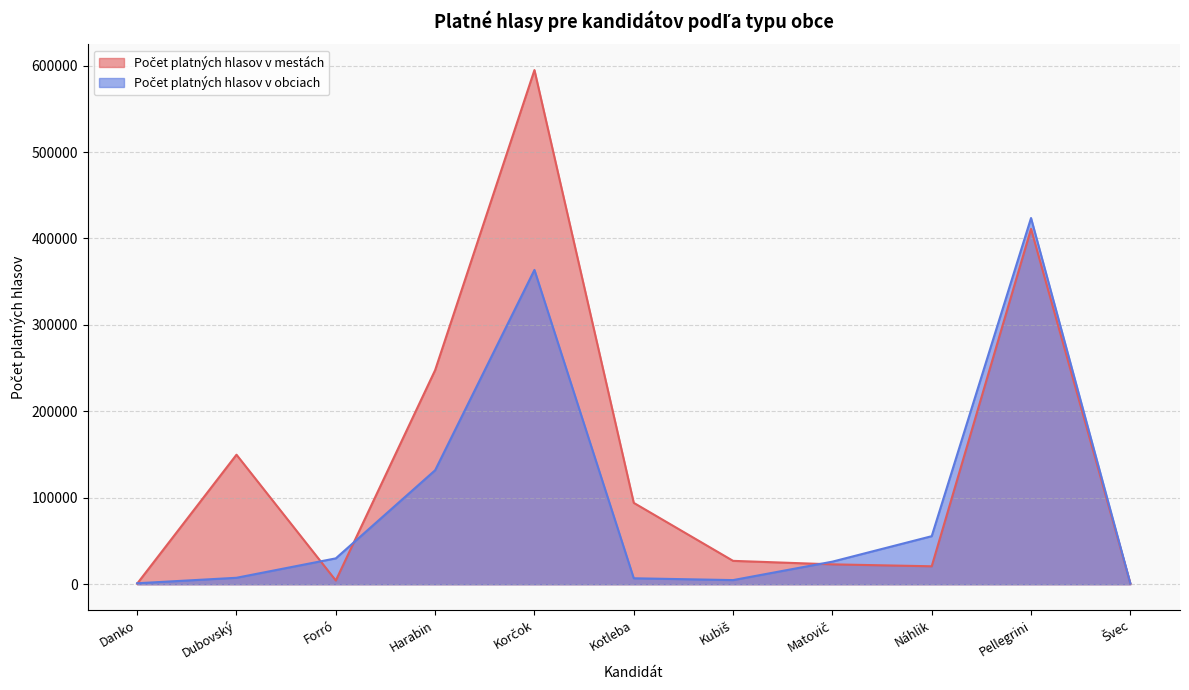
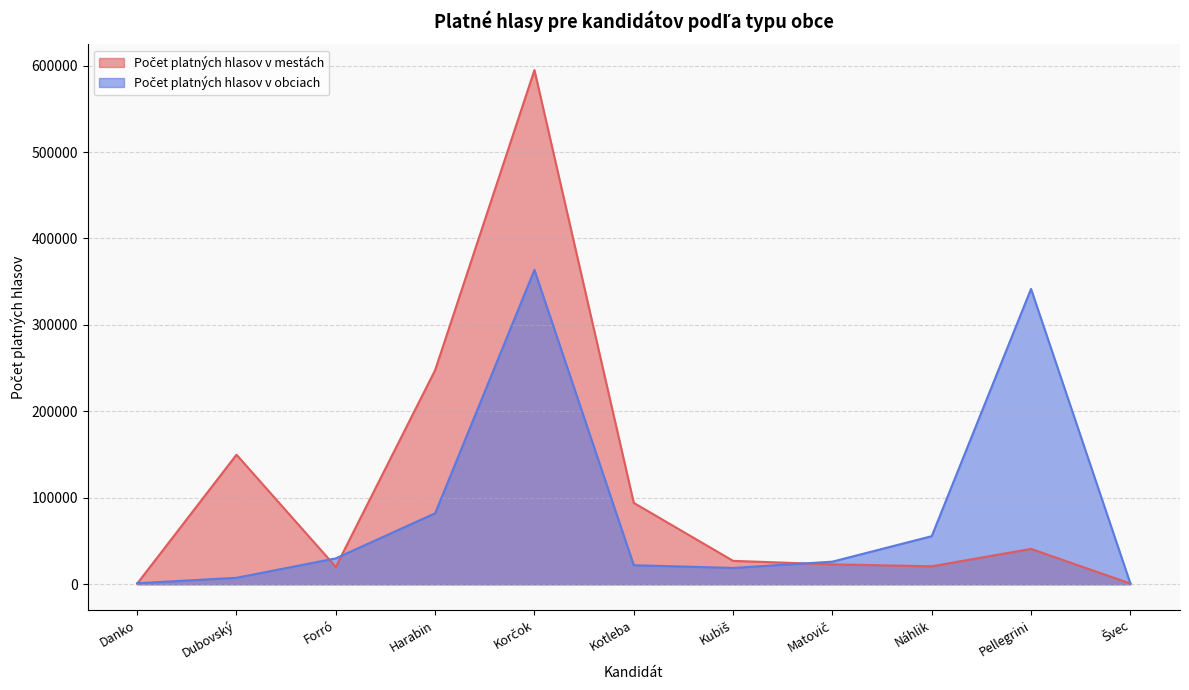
Počet platných hlasov v mestách, Forró: 0 -> 20000
Počet platných hlasov v obciach, Harabin: 130000 -> 80000
Počet platných hlasov v obciach, Kotleba: 10000 -> 20000
Počet platných hlasov v obciach, Kubiš: 0 -> 20000
Počet platných hlasov v mestách, Pellegrini: 410000 -> 40000
Počet platných hlasov v obciach, Pellegrini: 420000 -> 340000
